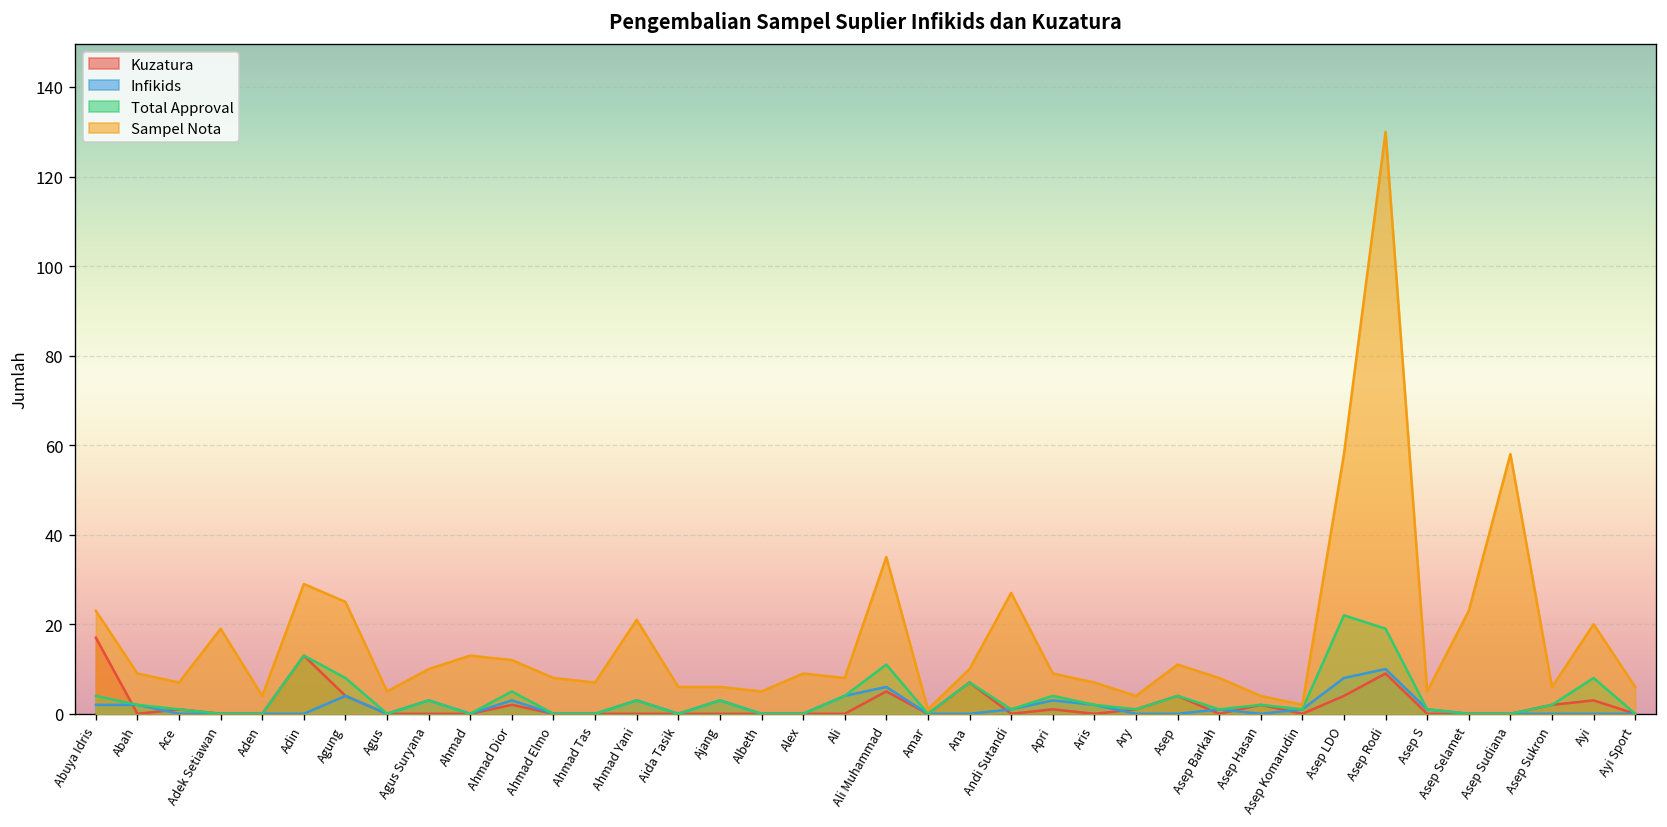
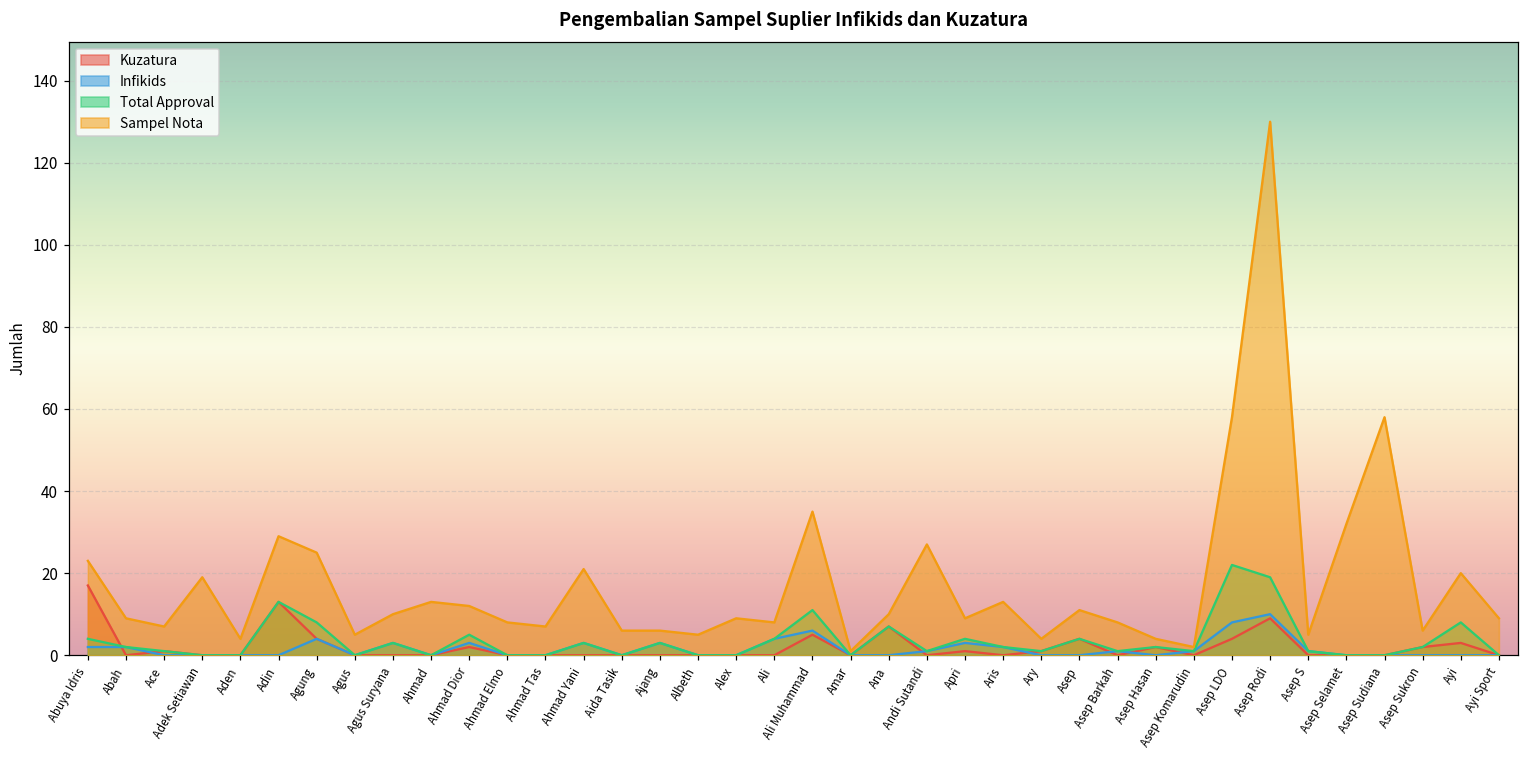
Sampel Nota, Aris: 7 -> 13
Sampel Nota, Asep Selamet: 23 -> 32
Sampel Nota, Ayi Sport: 6 -> 9
